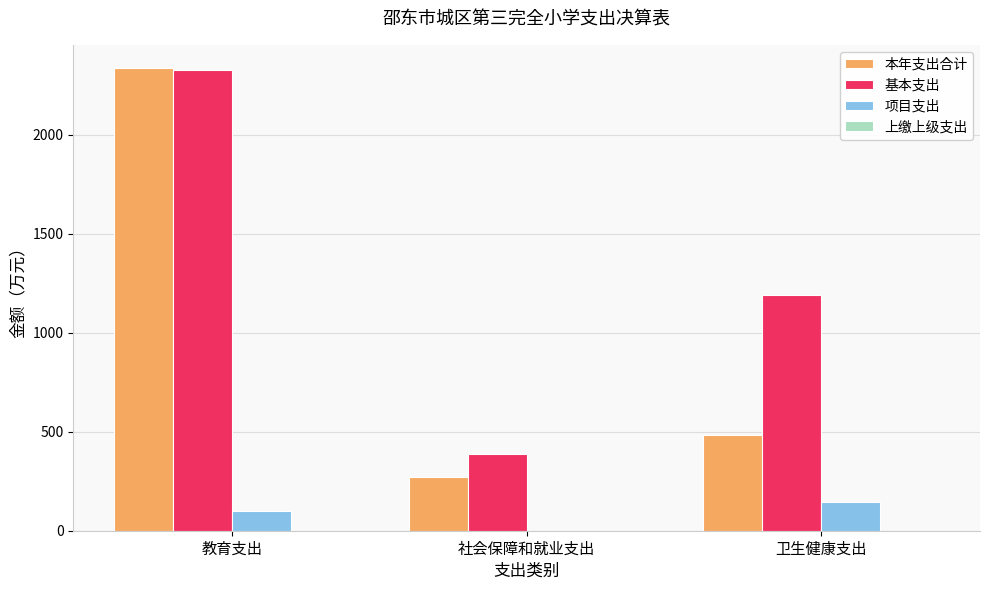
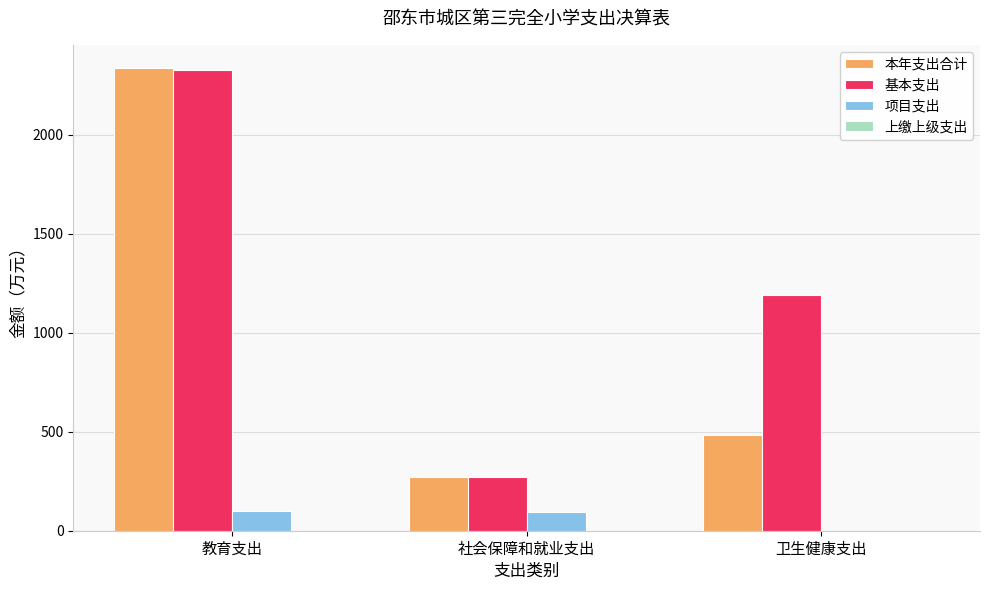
基本支出, 社会保障和就业支出: 390 -> 270
项目支出, 社会保障和就业支出: 0 -> 100
项目支出, 卫生健康支出: 140 -> 0
